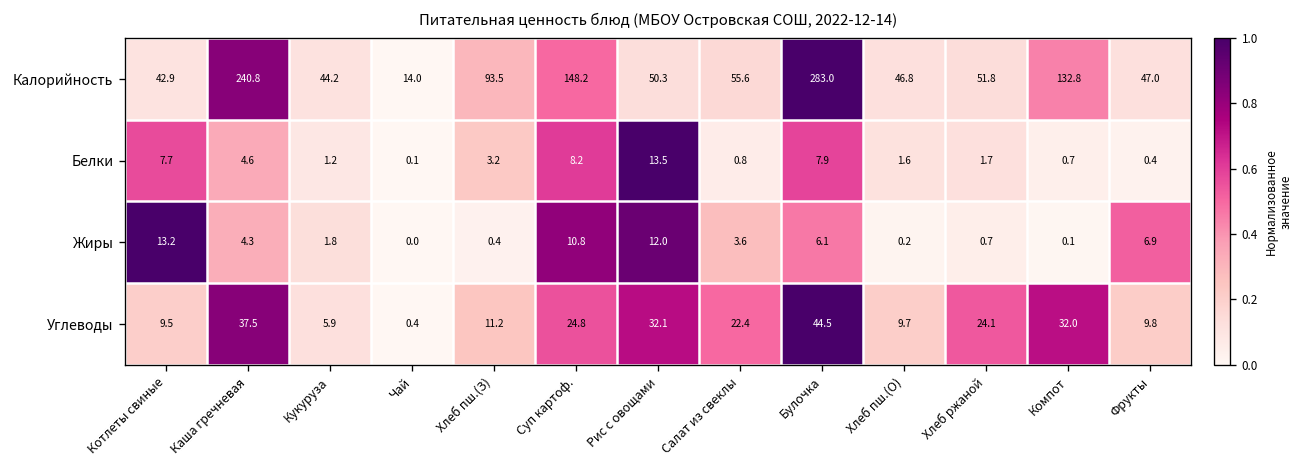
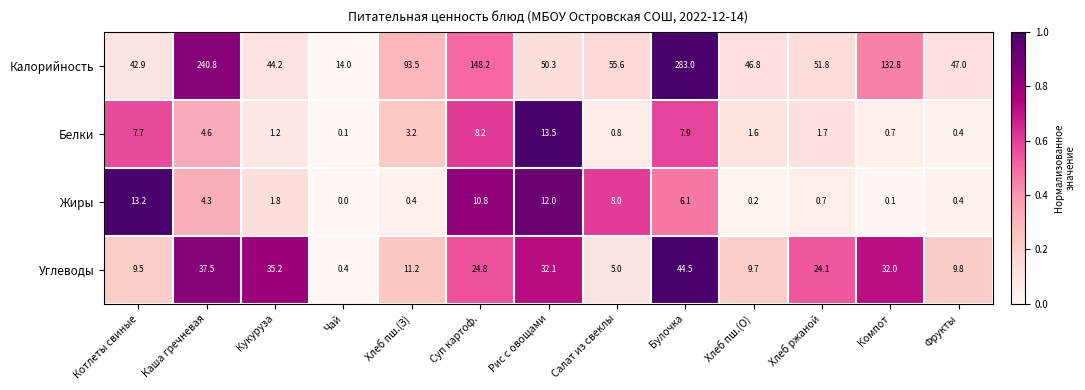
Жиры, Салат из свеклы: 3.6 -> 8.0
Жиры, Фрукты: 6.9 -> 0.4
Углеводы, Кукуруза: 5.9 -> 35.2
Углеводы, Салат из свеклы: 22.4 -> 5.0
